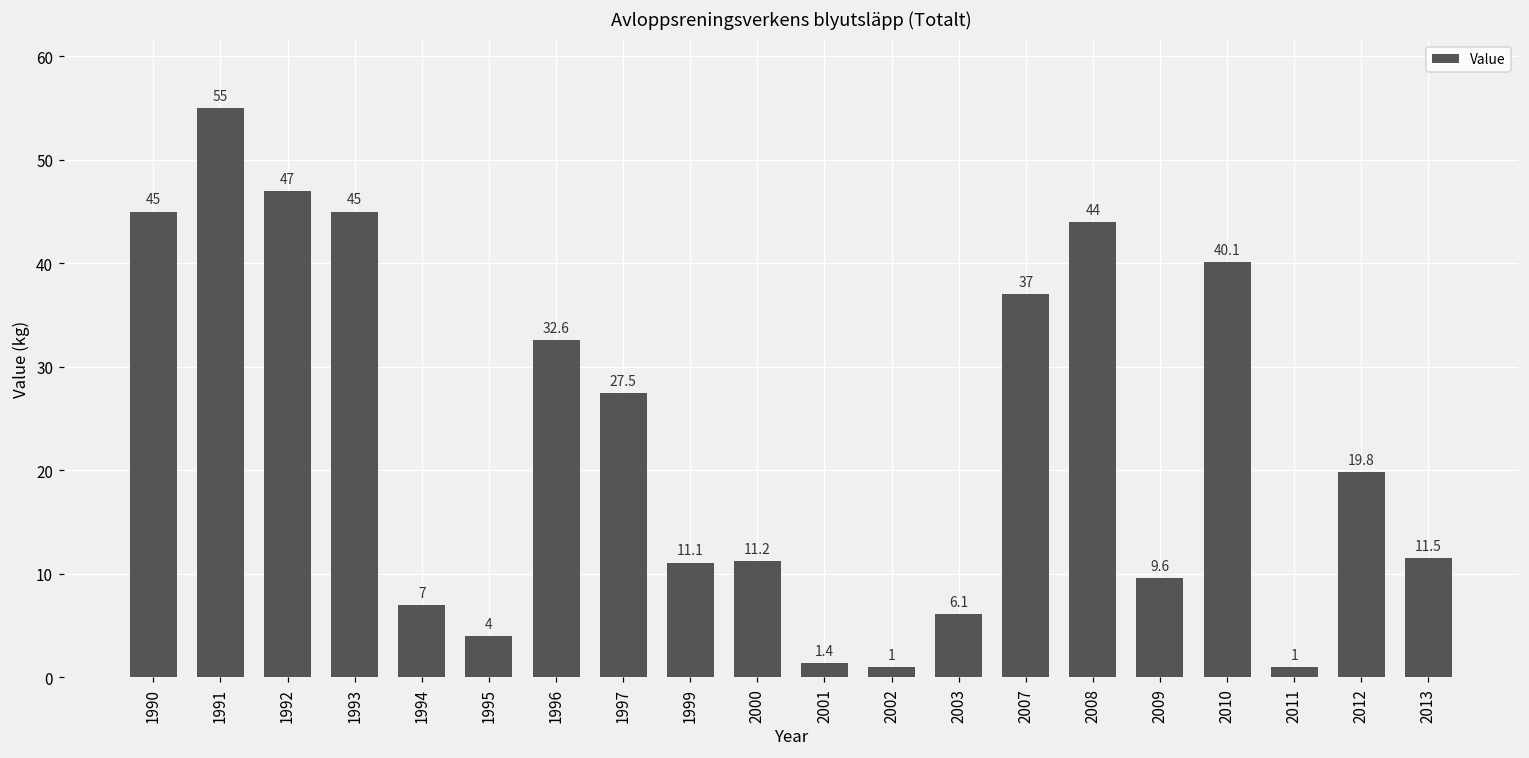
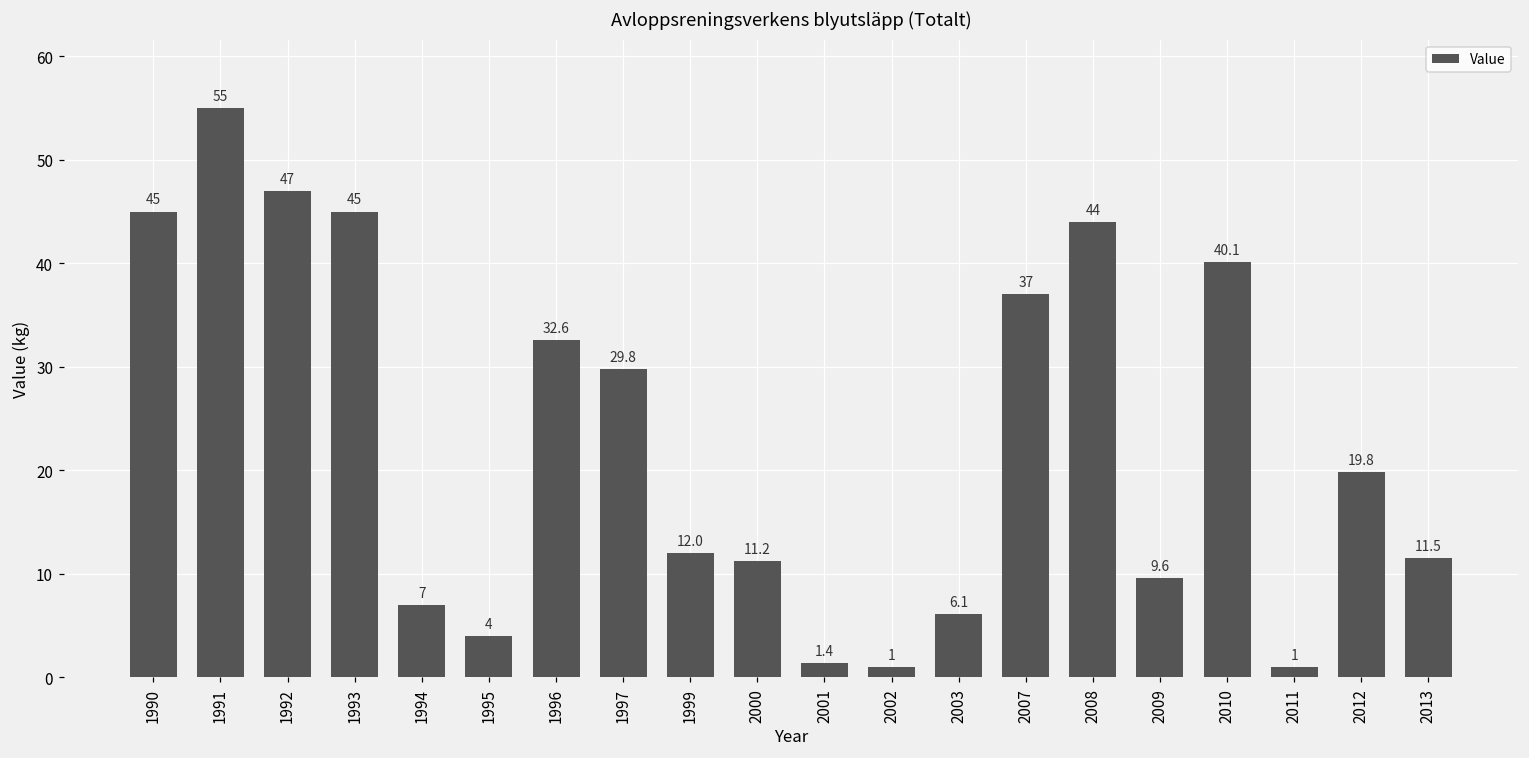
1997: 27.5 -> 29.8
1999: 11.1 -> 12.0
